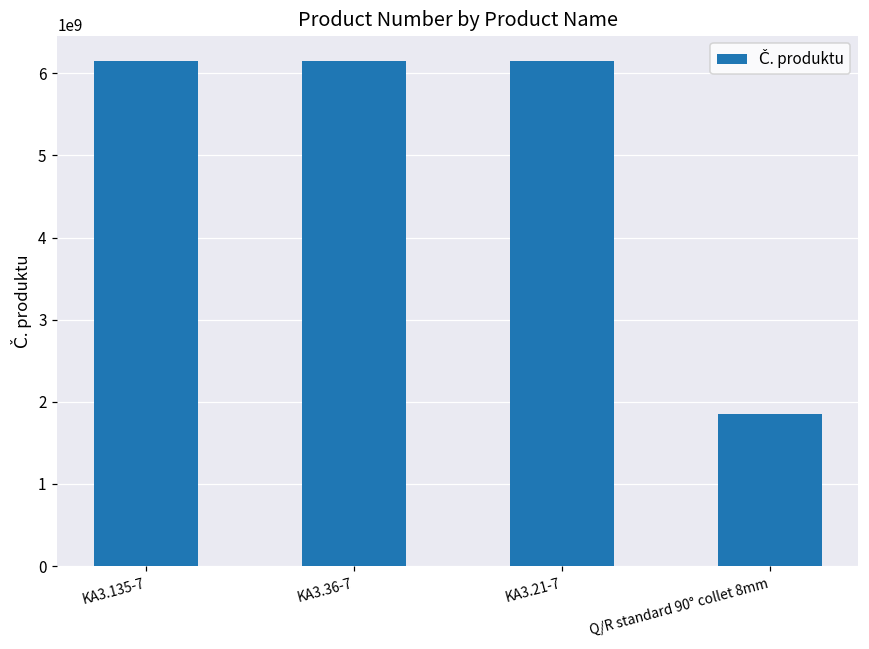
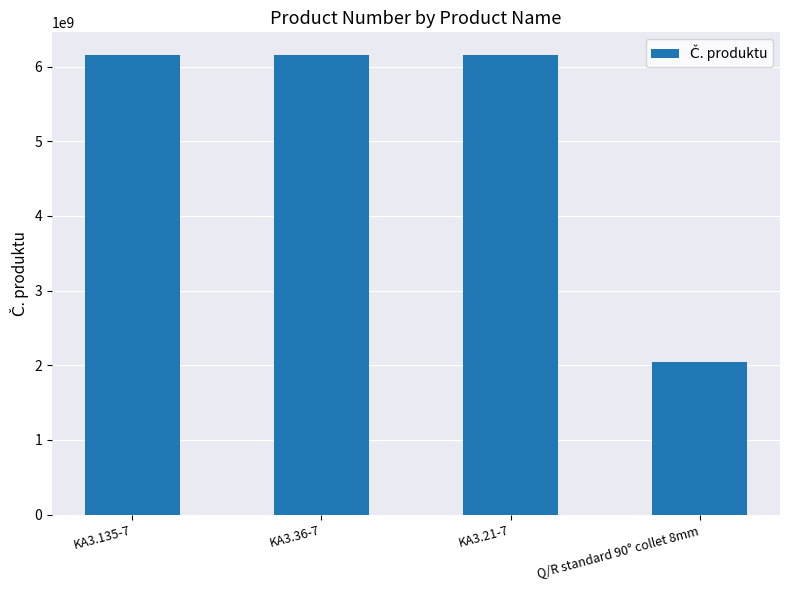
Q/R standard 90° collet 8mm: 1900000000 -> 2100000000
